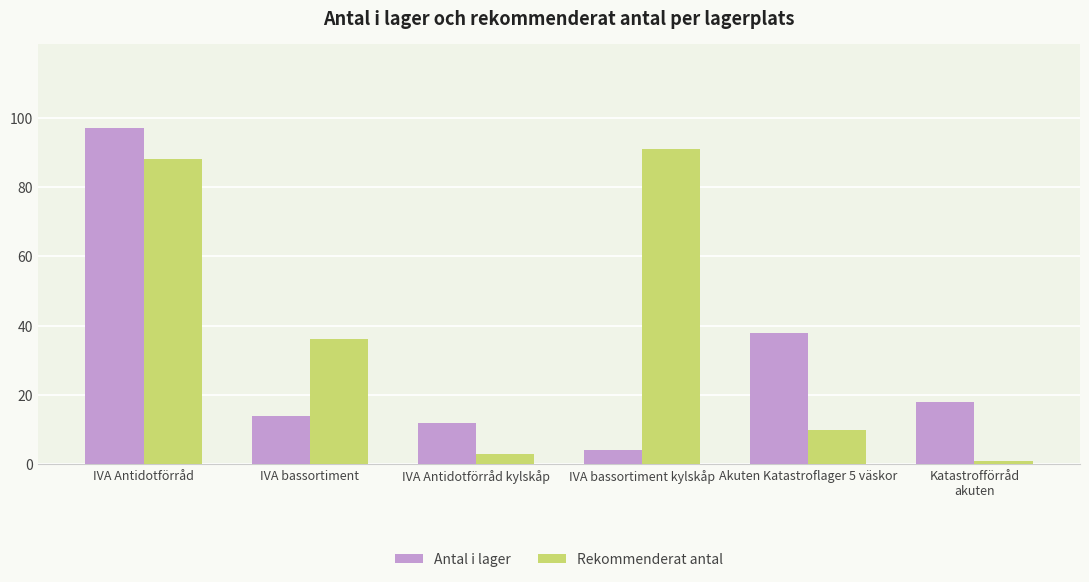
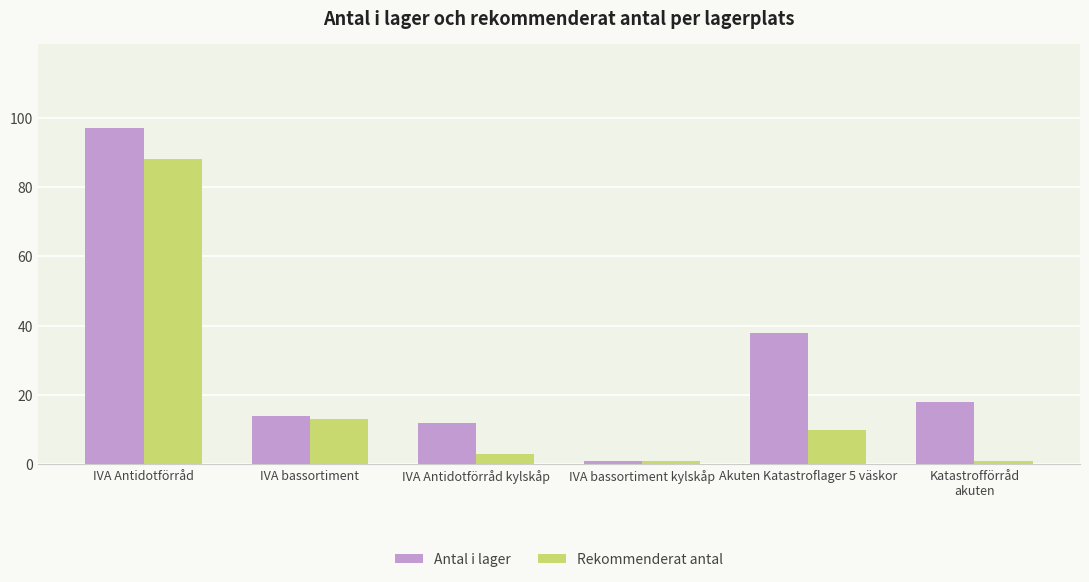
Rekommenderat antal, IVA bassortiment: 36 -> 13
Antal i lager, IVA bassortiment kylskåp: 4 -> 1
Rekommenderat antal, IVA bassortiment kylskåp: 91 -> 1
